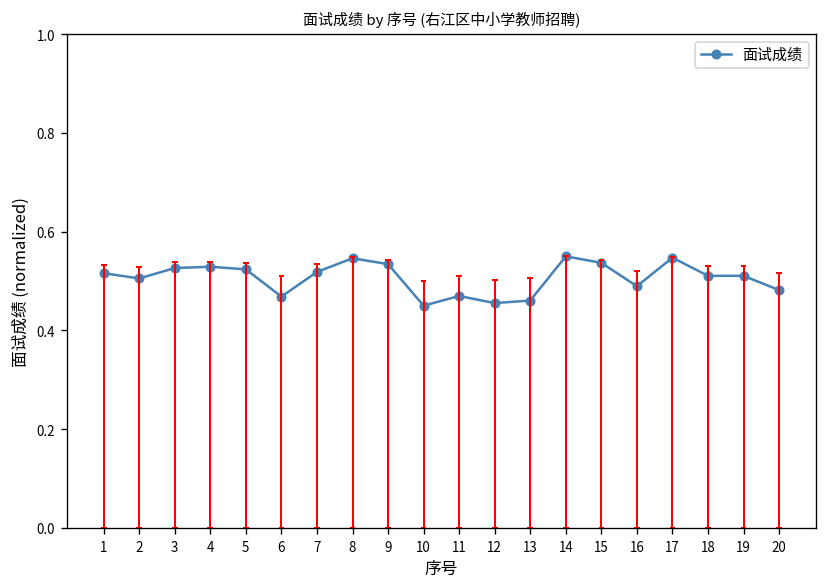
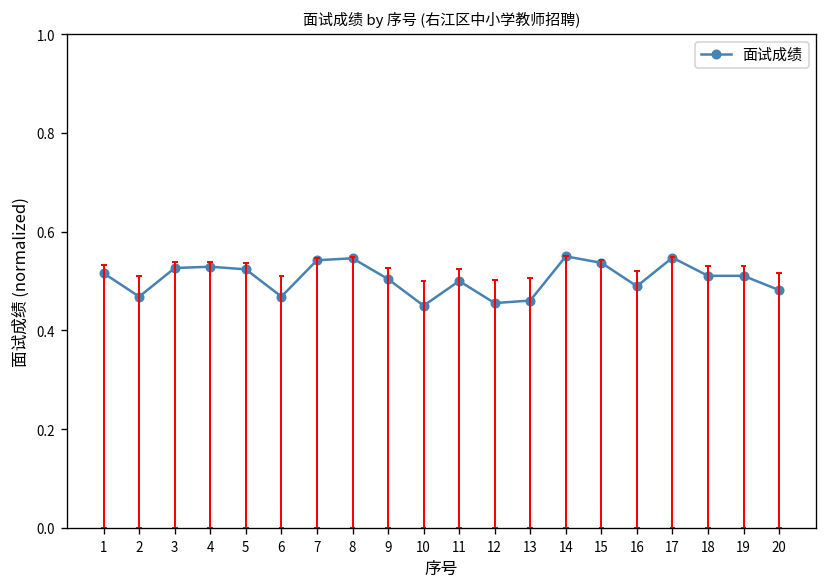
2: 0.51 -> 0.47
7: 0.52 -> 0.54
9: 0.53 -> 0.50
11: 0.47 -> 0.50
